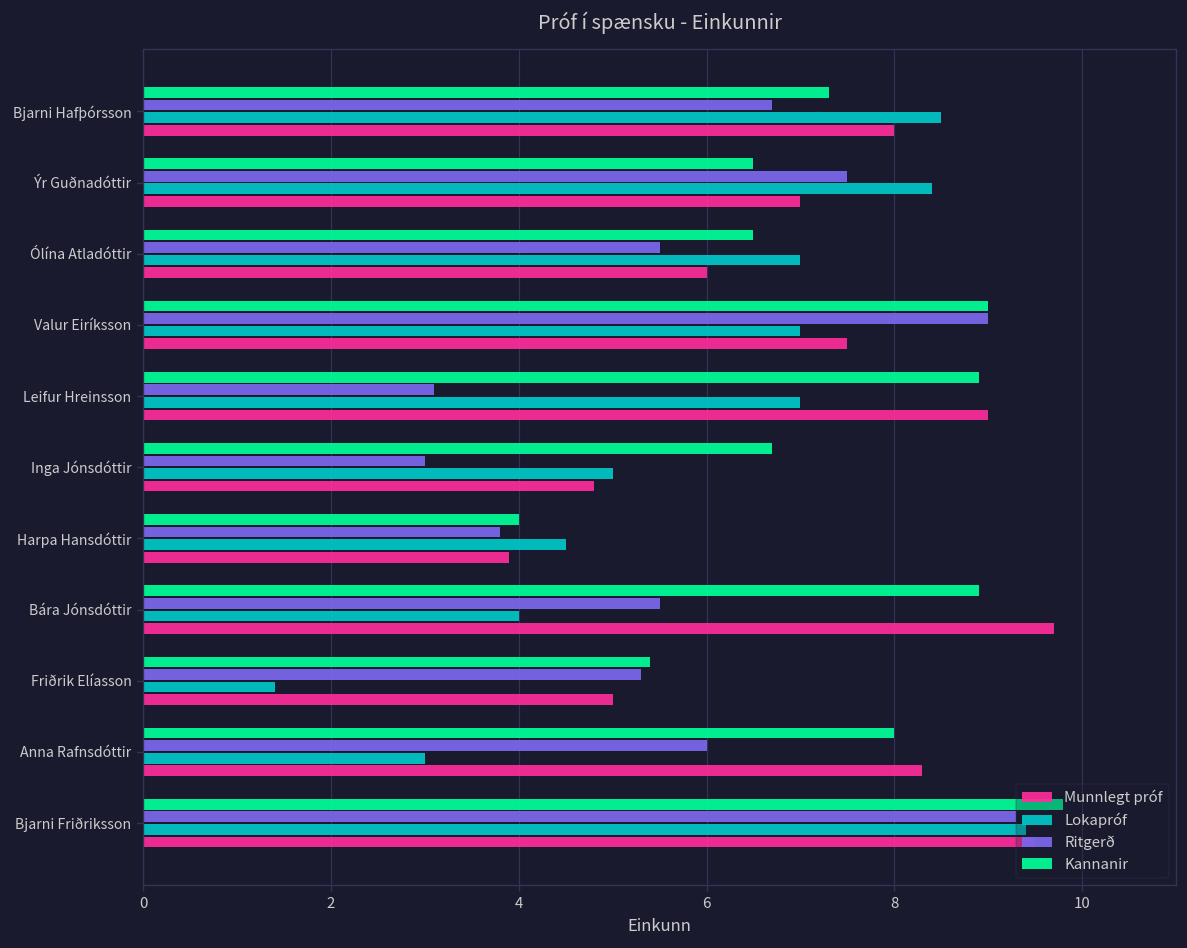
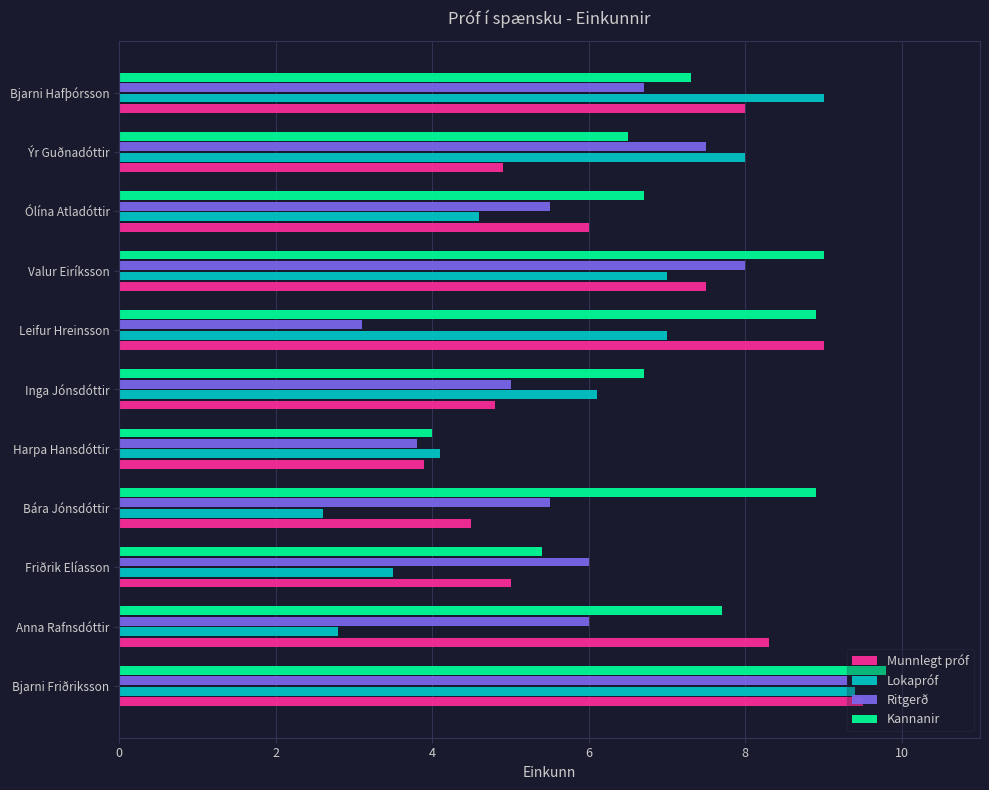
Lokapróf, Bjarni Hafþórsson: 8.5 -> 9.0
Lokapróf, Ýr Guðnadóttir: 8.4 -> 8.0
Munnlegt próf, Ýr Guðnadóttir: 7.0 -> 4.9
Kannanir, Ólína Atladóttir: 6.5 -> 6.7
Lokapróf, Ólína Atladóttir: 7.0 -> 4.6
Ritgerð, Valur Eiríksson: 9 -> 8
Ritgerð, Inga Jónsdóttir: 3 -> 5
Lokapróf, Inga Jónsdóttir: 5.0 -> 6.1
Lokapróf, Harpa Hansdóttir: 4.5 -> 4.1
Lokapróf, Bára Jónsdóttir: 4.0 -> 2.6
Munnlegt próf, Bára Jónsdóttir: 9.7 -> 4.5
Ritgerð, Friðrik Elíasson: 5.3 -> 6.0
Lokapróf, Friðrik Elíasson: 1.4 -> 3.5
Kannanir, Anna Rafnsdóttir: 8.0 -> 7.7
Lokapróf, Anna Rafnsdóttir: 3.0 -> 2.8
